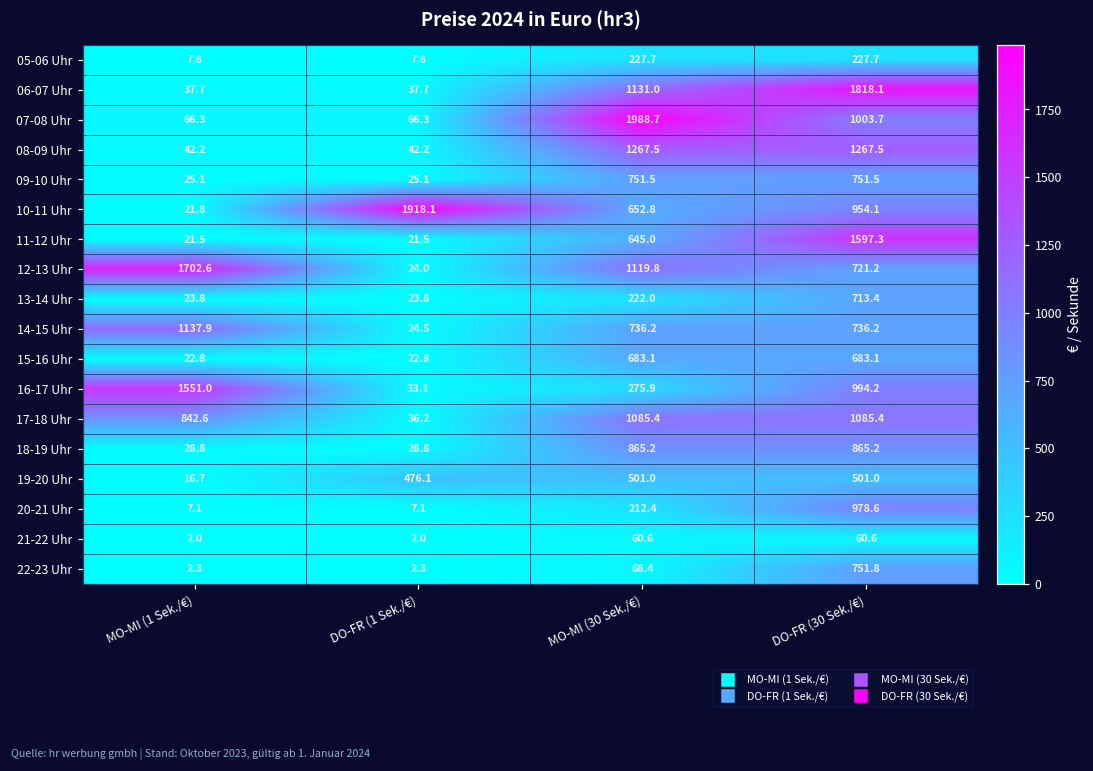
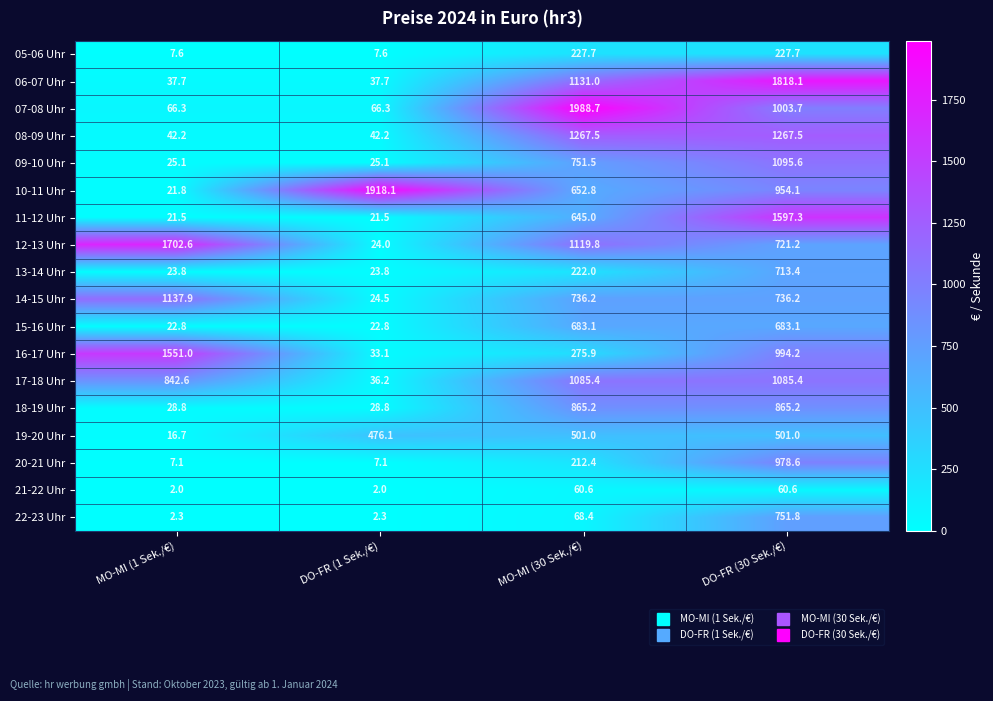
09-10 Uhr, DO-FR (30 Sek./€): 751.5 -> 1095.6
